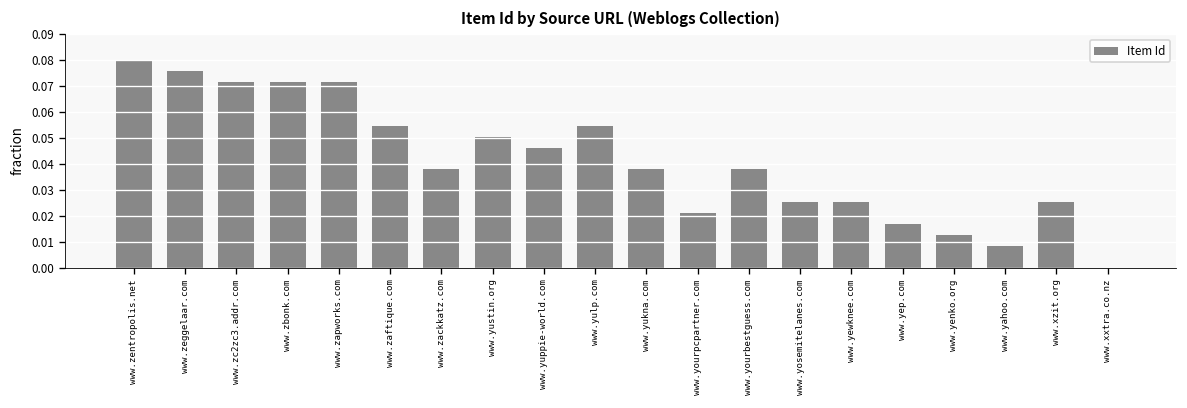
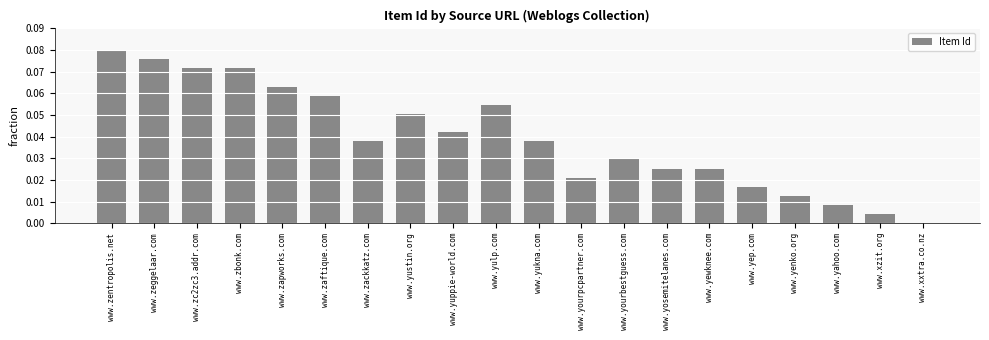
www.zapworks.com: 0.072 -> 0.063
www.zaftique.com: 0.055 -> 0.059
www.yuppie-world.com: 0.046 -> 0.042
www.yourbestguess.com: 0.038 -> 0.029
www.xzit.org: 0.025 -> 0.004
